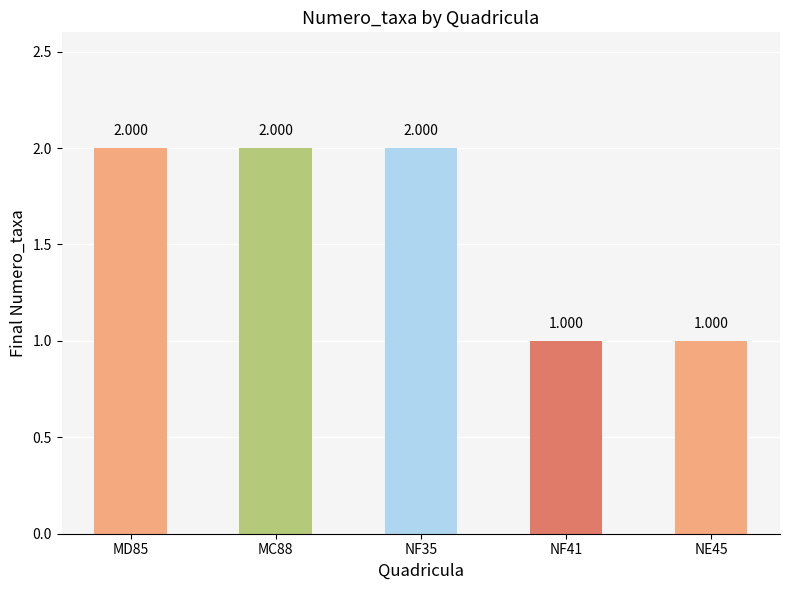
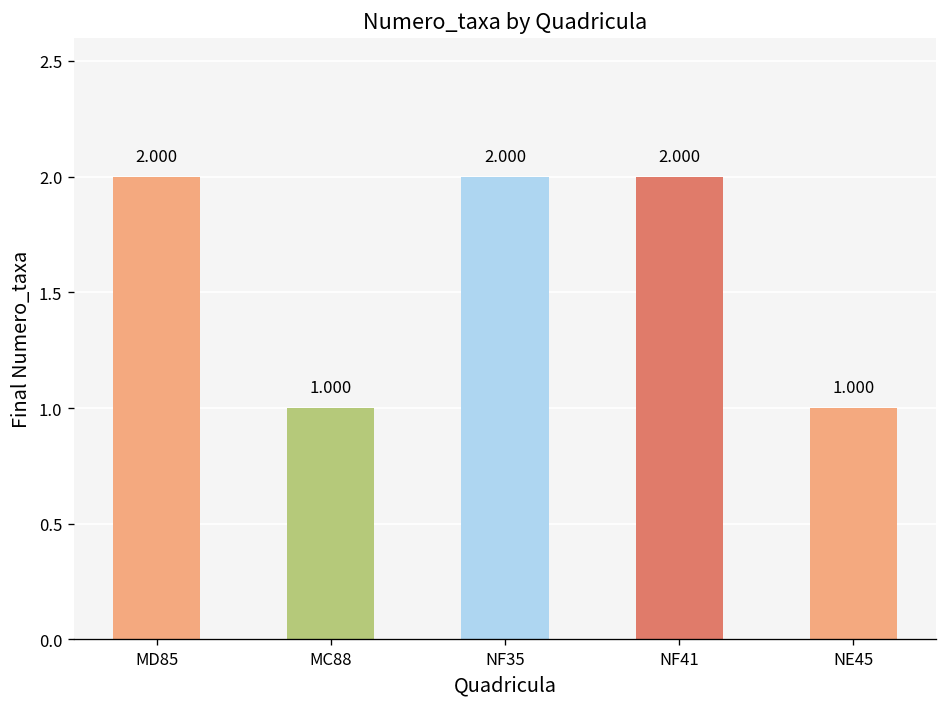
MC88: 2.000 -> 1.000
NF41: 1.000 -> 2.000
